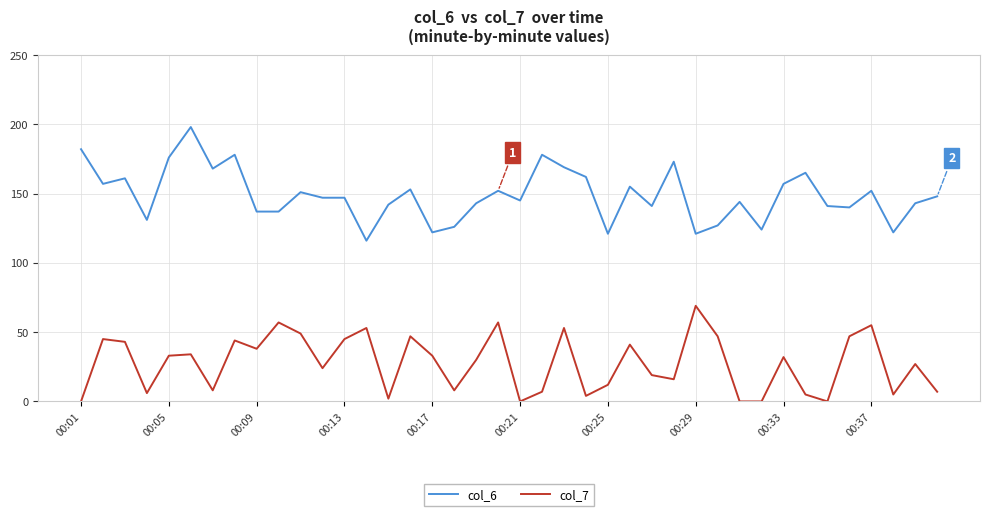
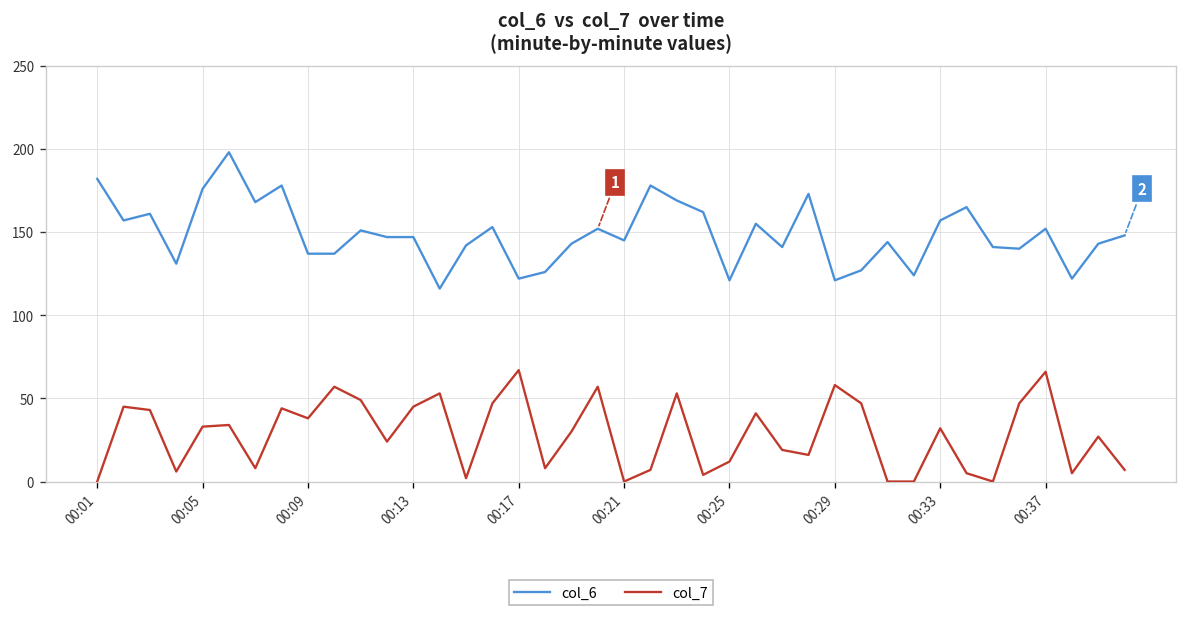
col_7, 00:17: 33 -> 67
col_7, 00:29: 69 -> 58
col_7, 00:37: 55 -> 66
